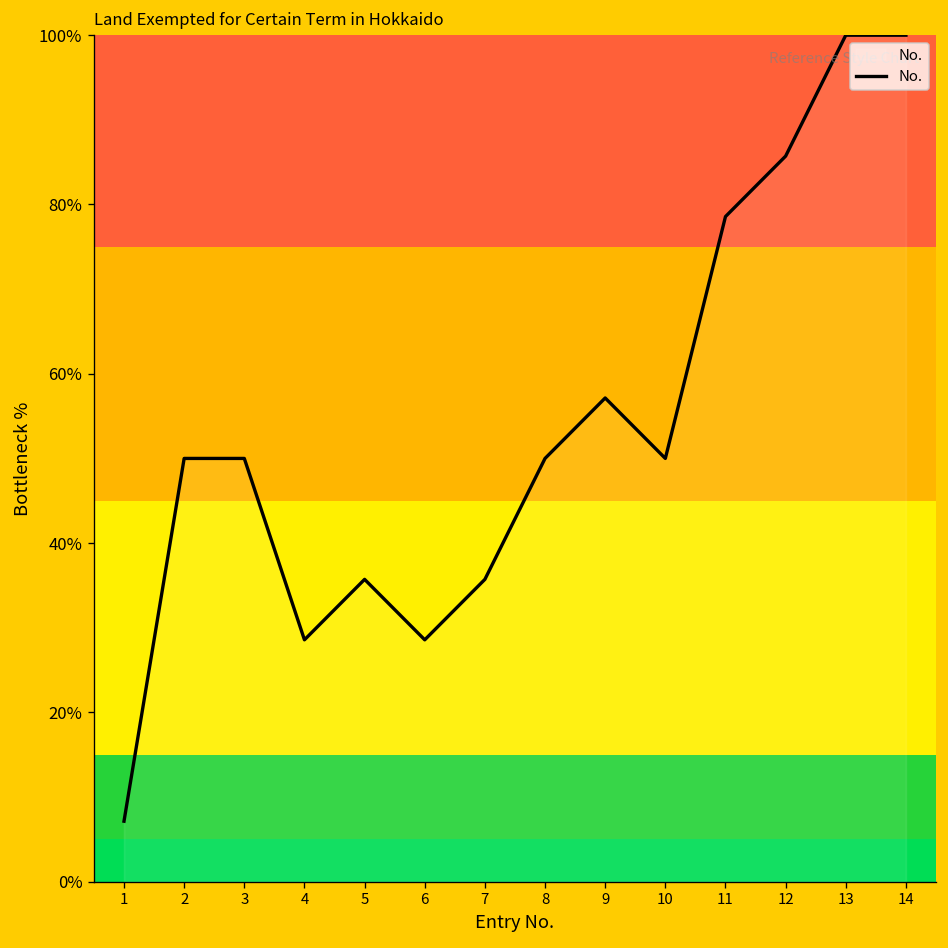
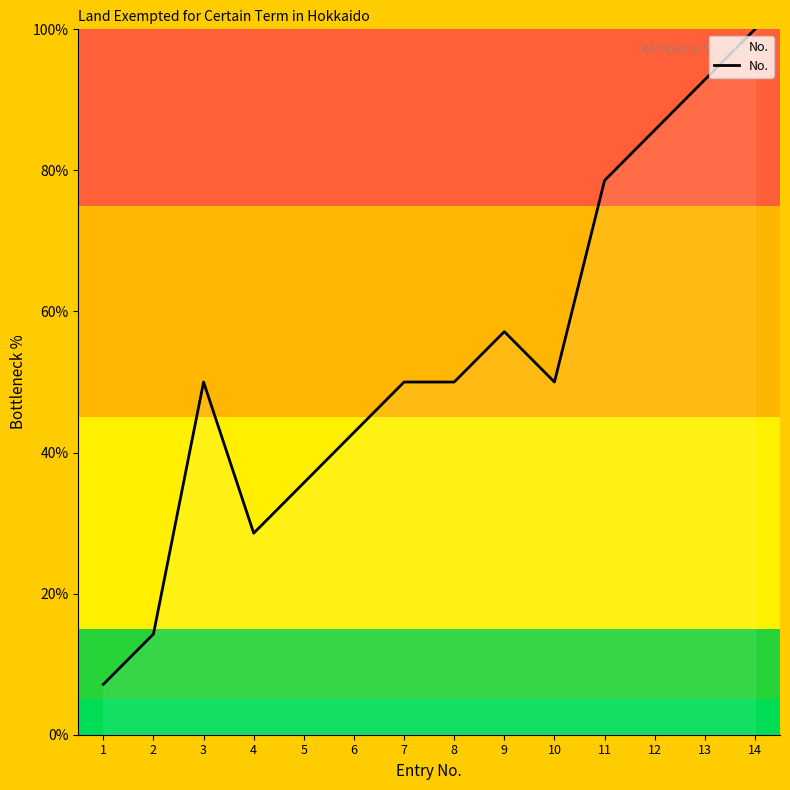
2: 50% -> 14%
6: 29% -> 43%
7: 36% -> 50%
13: 100% -> 93%
